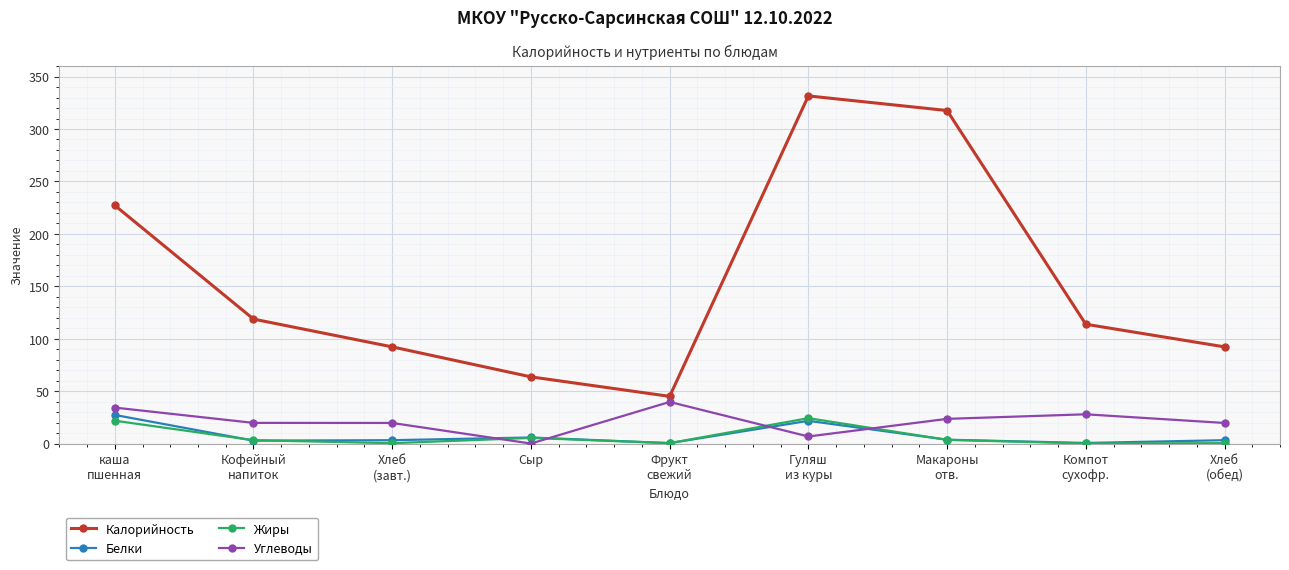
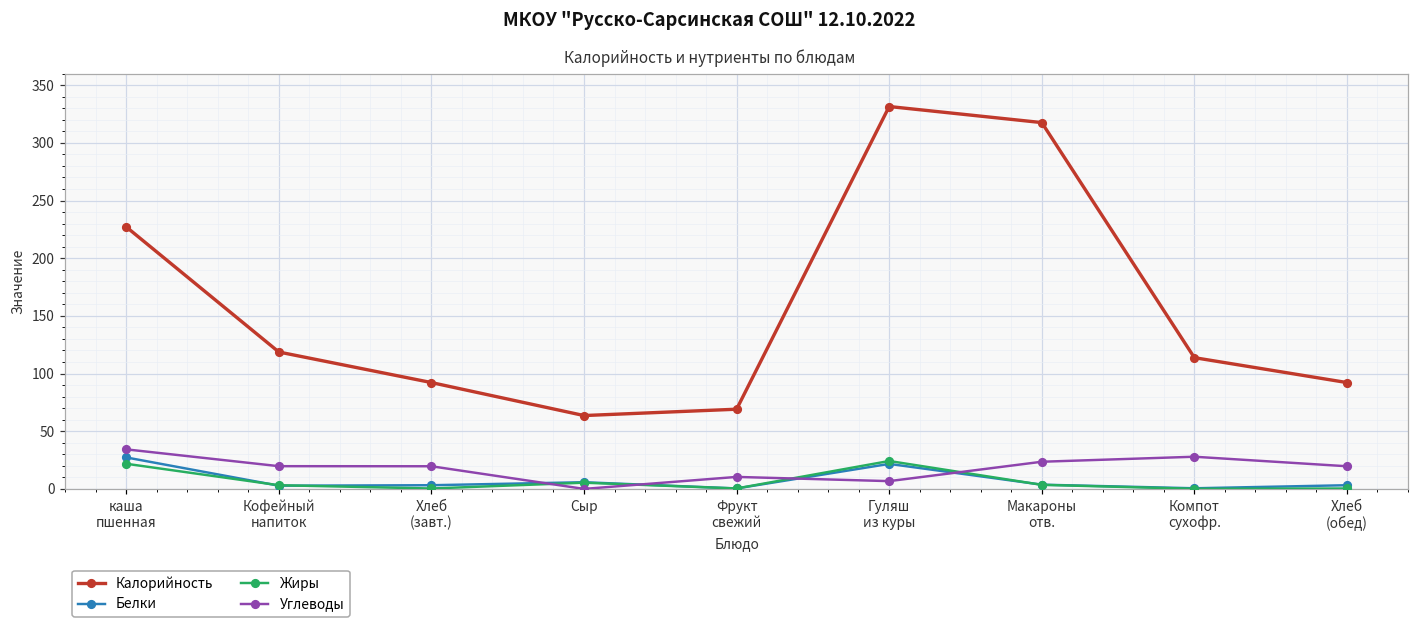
Калорийность, Фрукт свежий: 45 -> 69
Углеводы, Фрукт свежий: 40 -> 10
